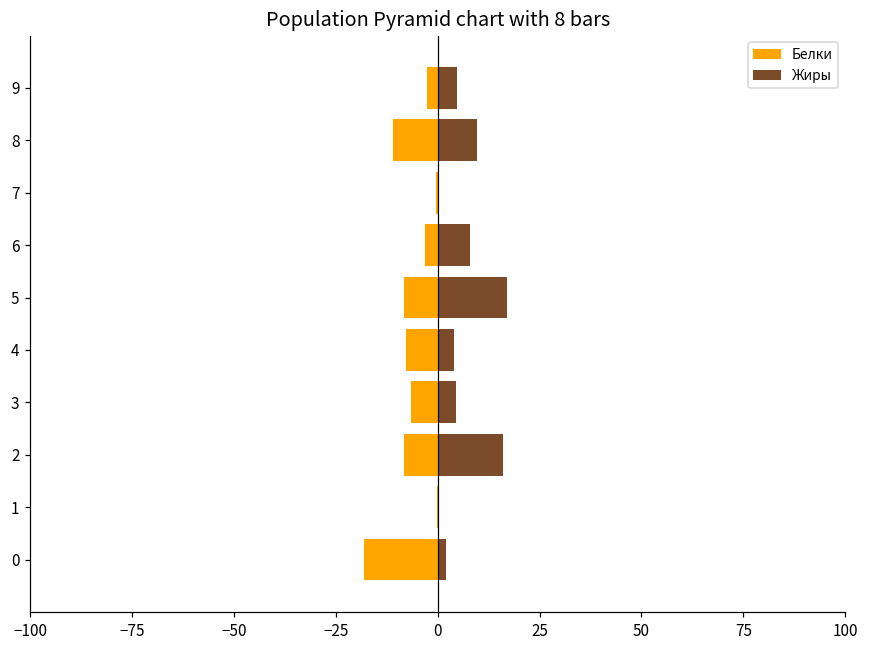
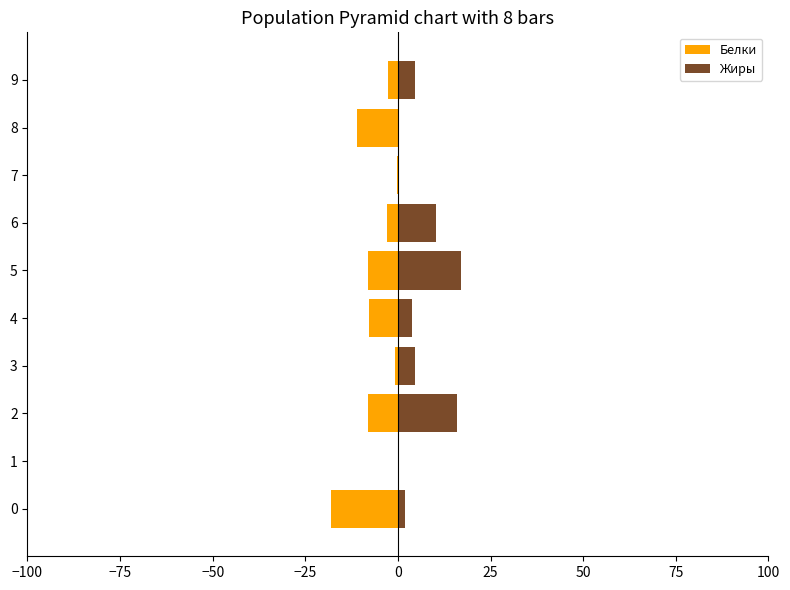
Жиры, 8: 10 -> 0
Жиры, 6: 8 -> 10
Белки, 3: -7 -> -1
